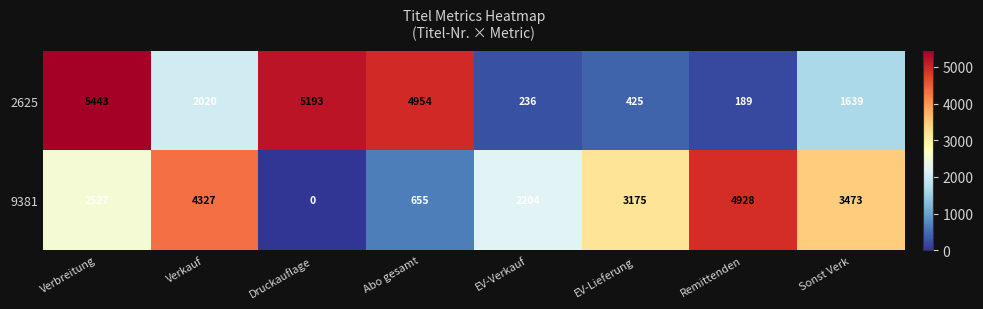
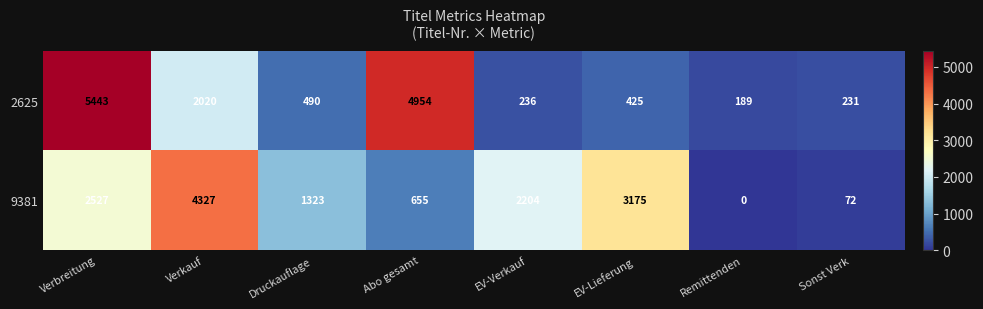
2625, Druckauflage: 5193 -> 490
2625, Sonst Verk: 1639 -> 231
9381, Druckauflage: 0 -> 1323
9381, Remittenden: 4928 -> 0
9381, Sonst Verk: 3473 -> 72
